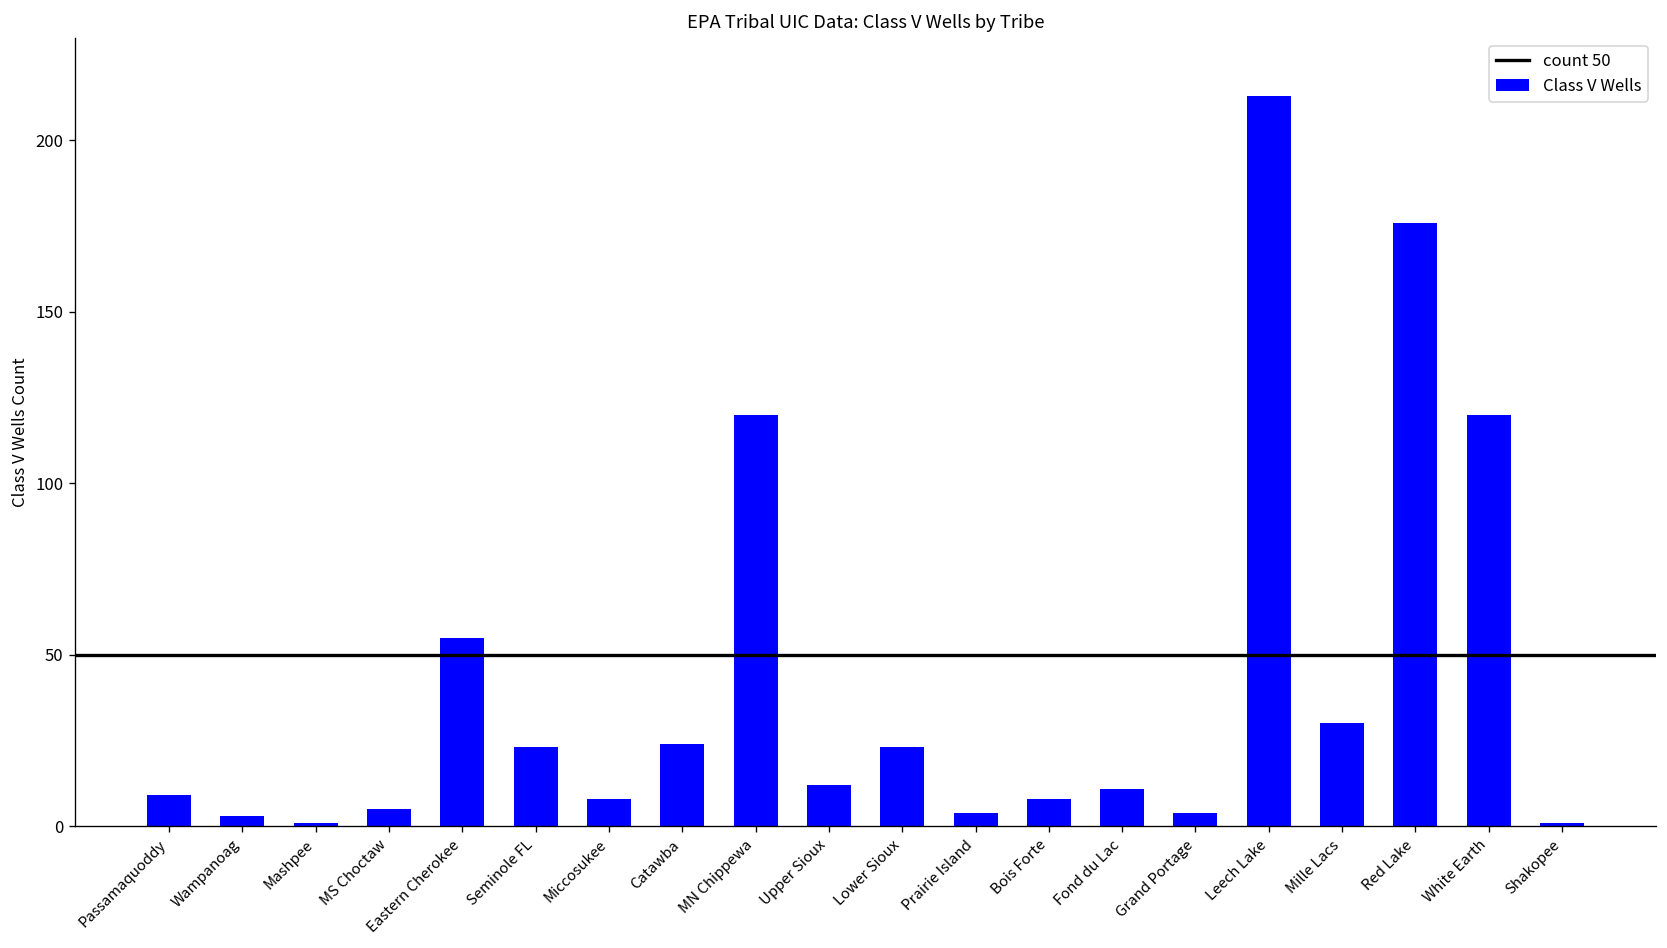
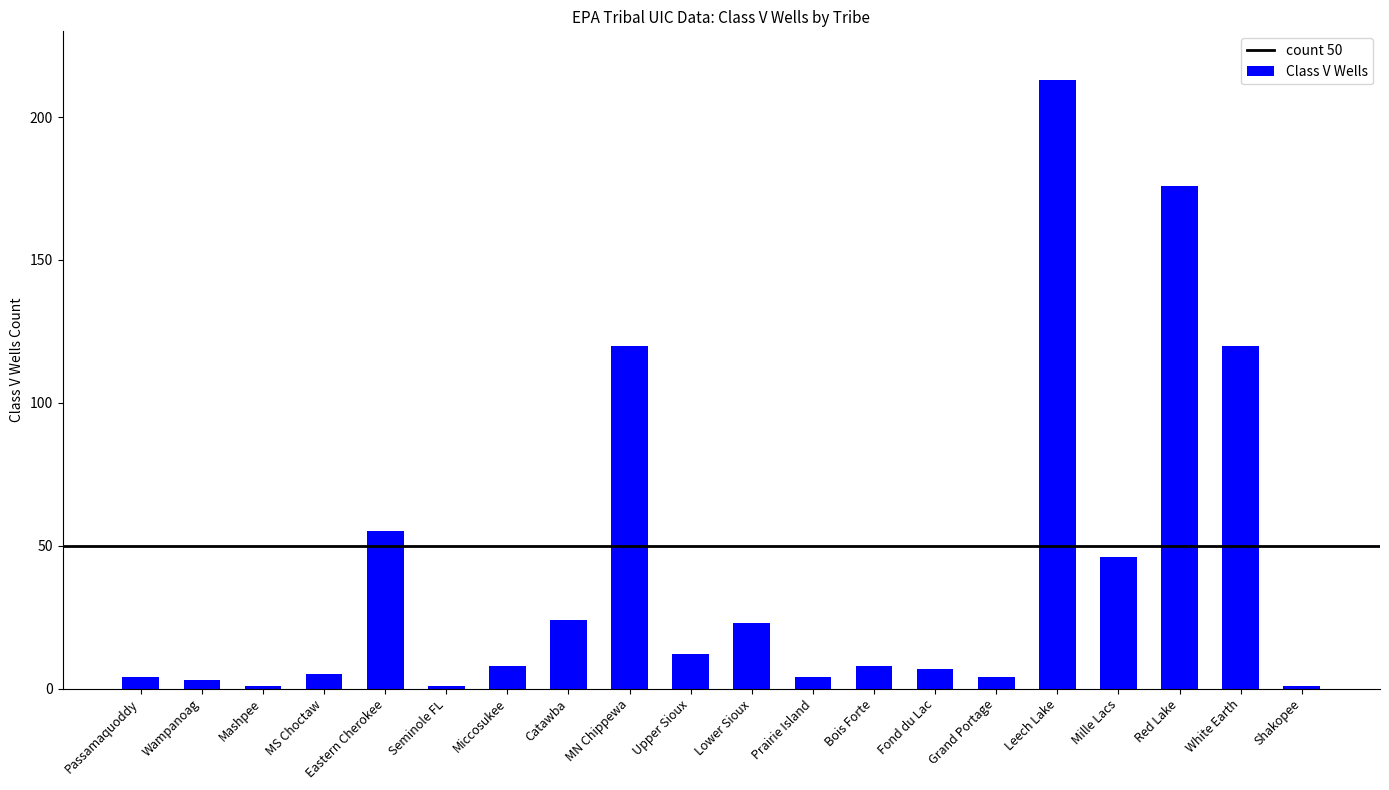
Passamaquoddy: 9 -> 4
Seminole FL: 23 -> 1
Fond du Lac: 11 -> 7
Mille Lacs: 30 -> 46
